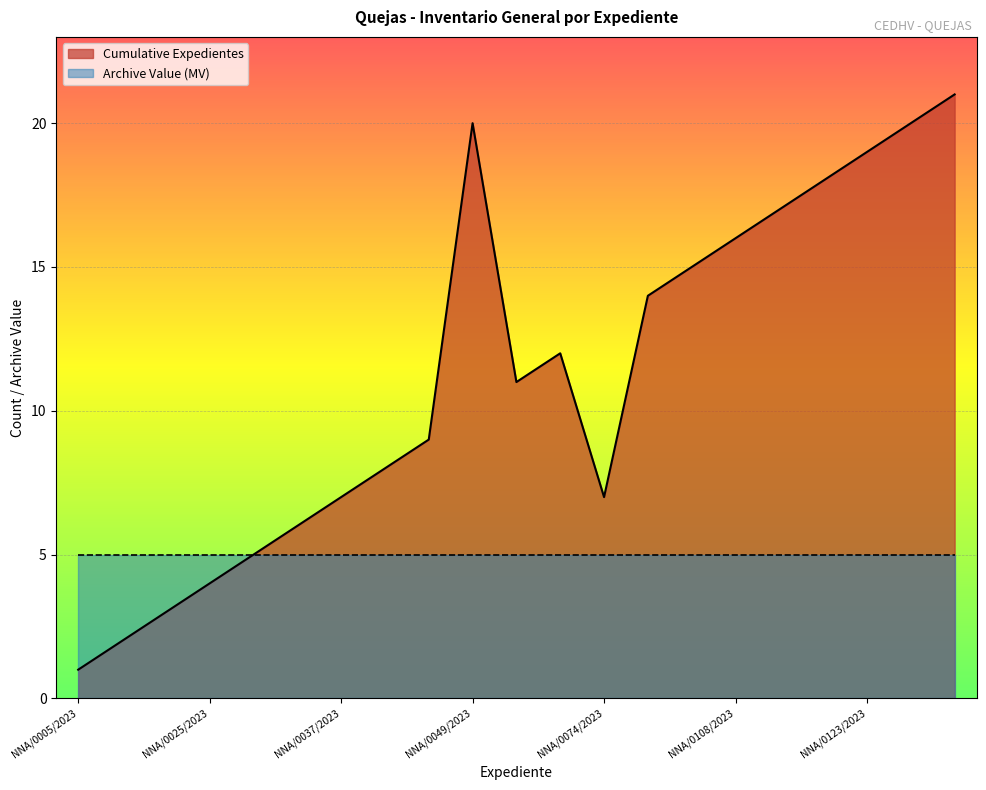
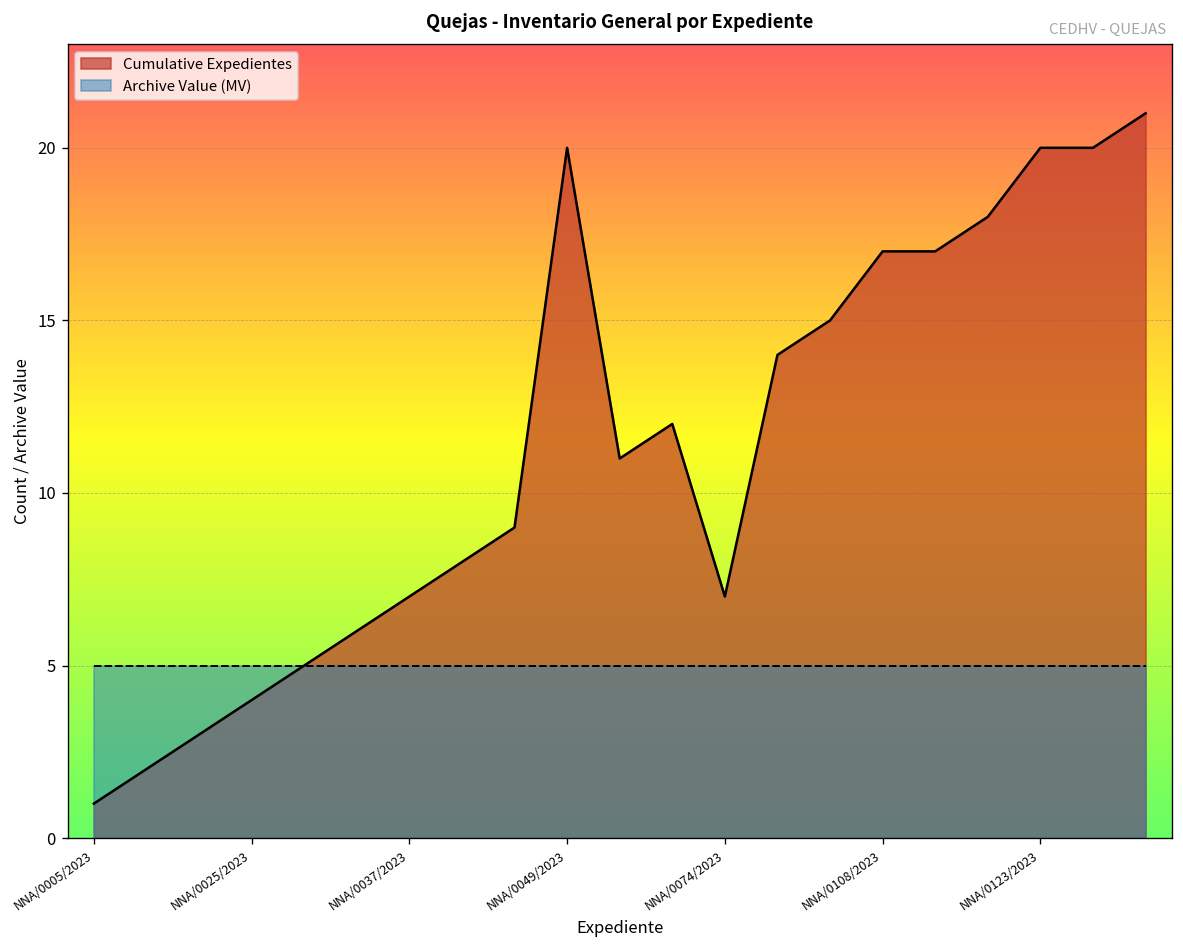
Cumulative Expedientes, NNA/0108/2023: 16 -> 17
Cumulative Expedientes, NNA/0123/2023: 19 -> 20
